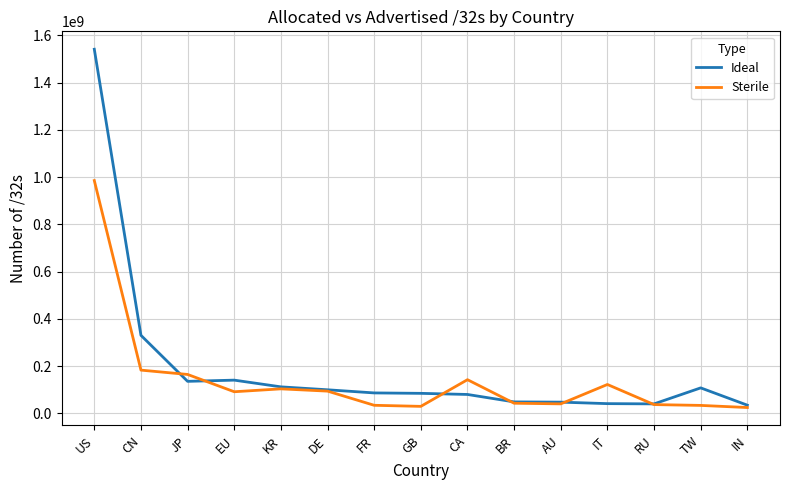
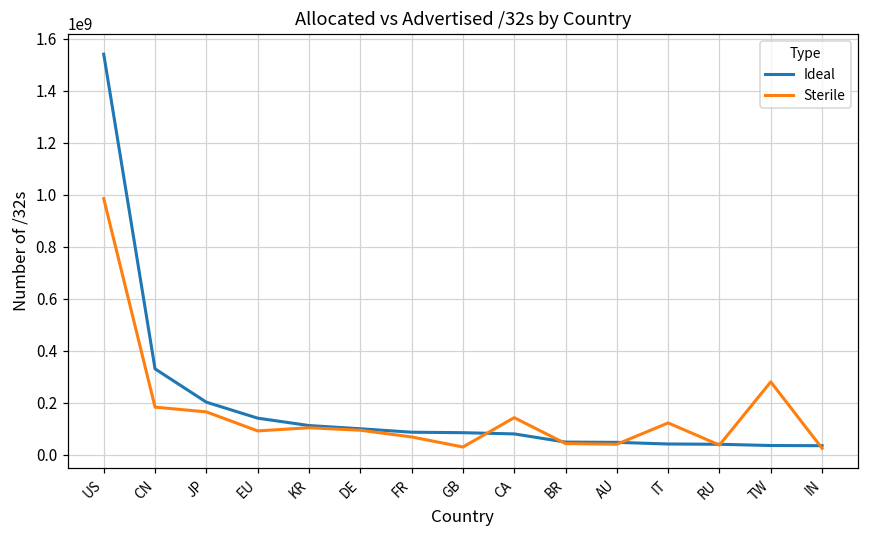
Ideal, JP: 140000000 -> 200000000
Sterile, FR: 30000000 -> 70000000
Ideal, TW: 110000000 -> 40000000
Sterile, TW: 30000000 -> 280000000
